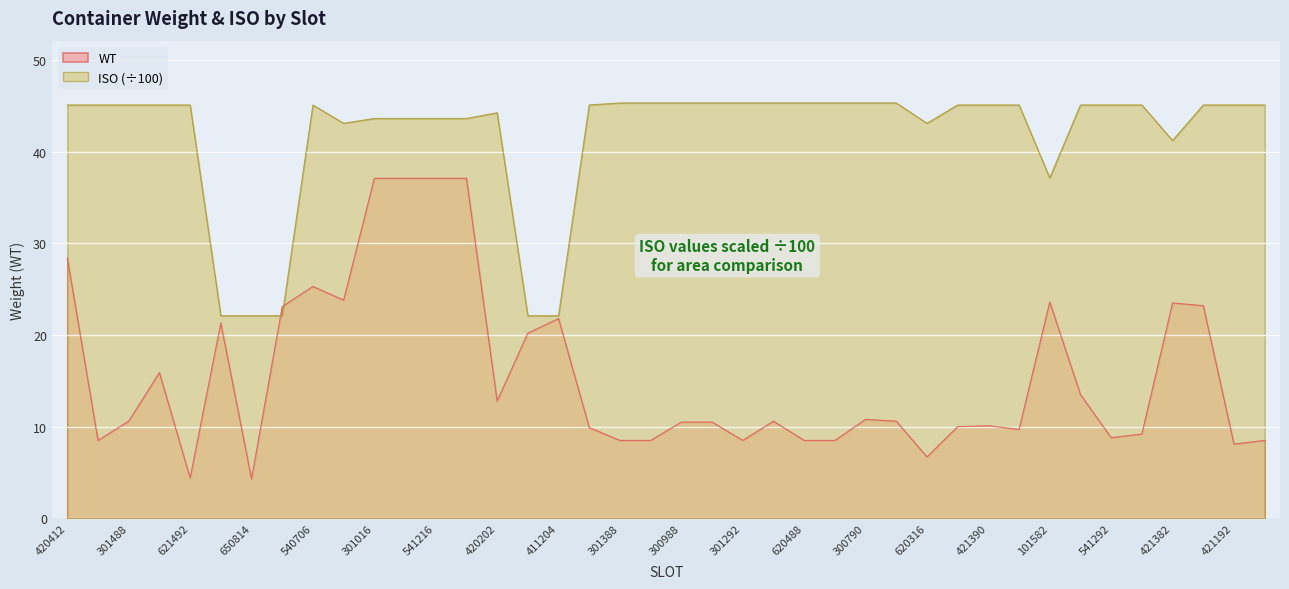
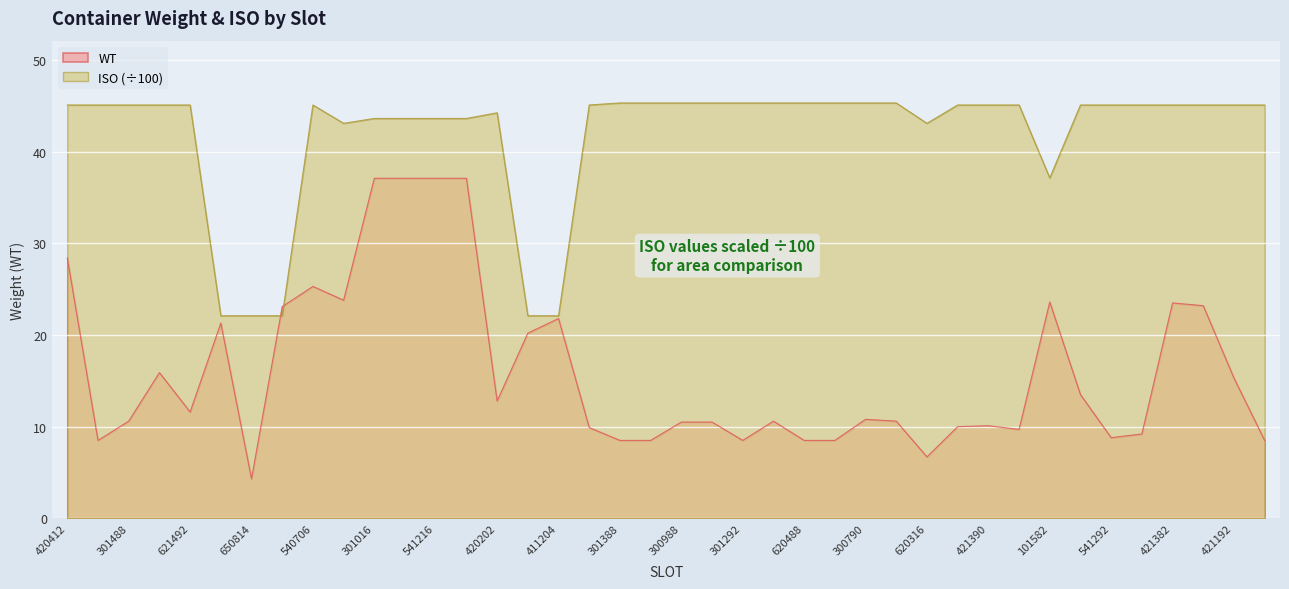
WT, 621492: 4 -> 12
ISO (÷100), 421382: 41 -> 45
WT, 421192: 8 -> 15
